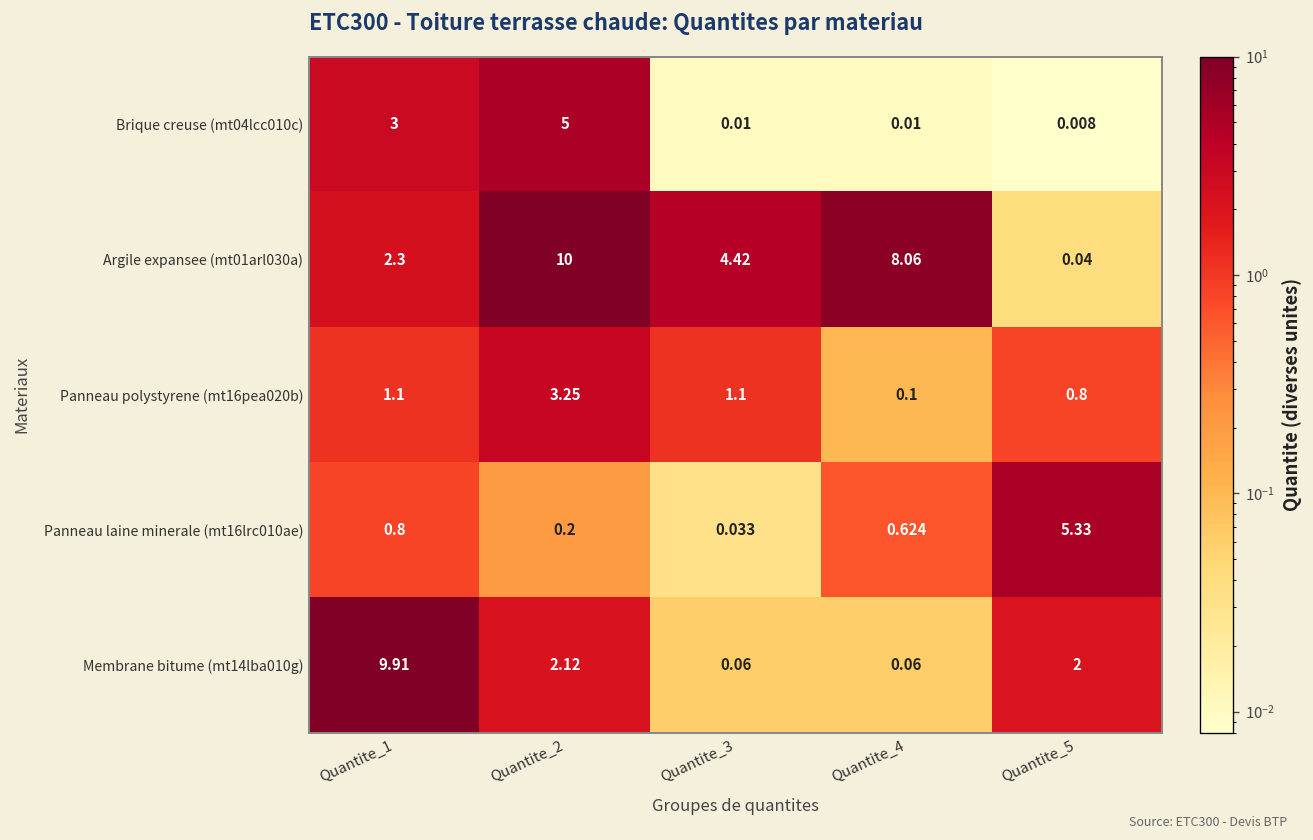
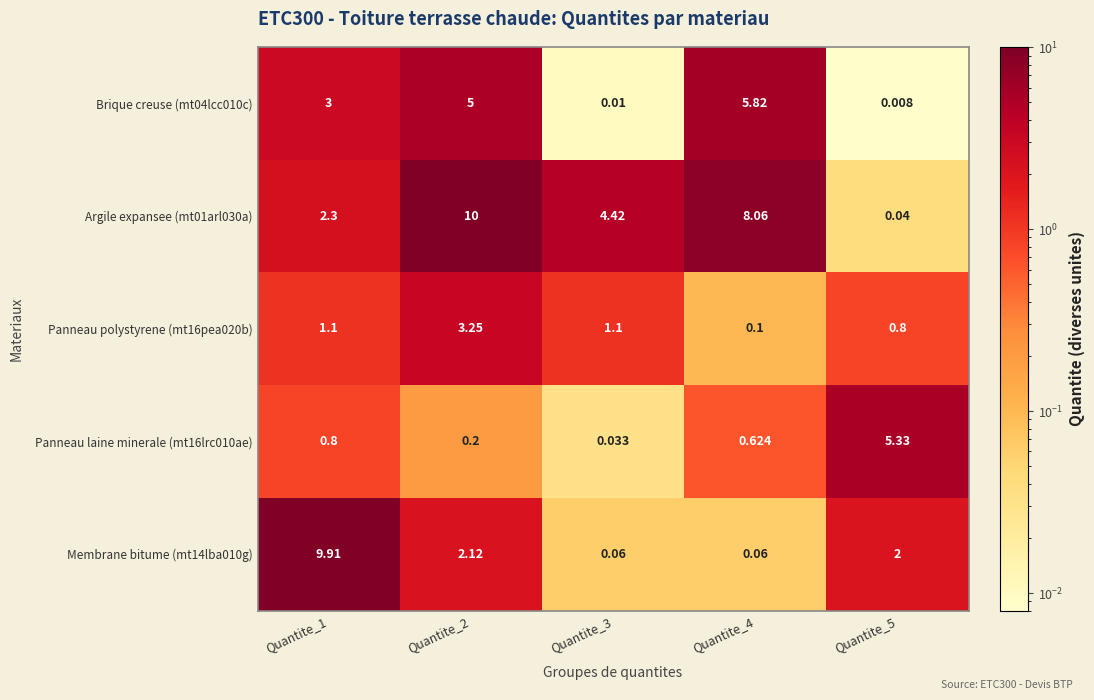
Brique creuse (mt04lcc010c), Quantite_4: 0.01 -> 5.82
